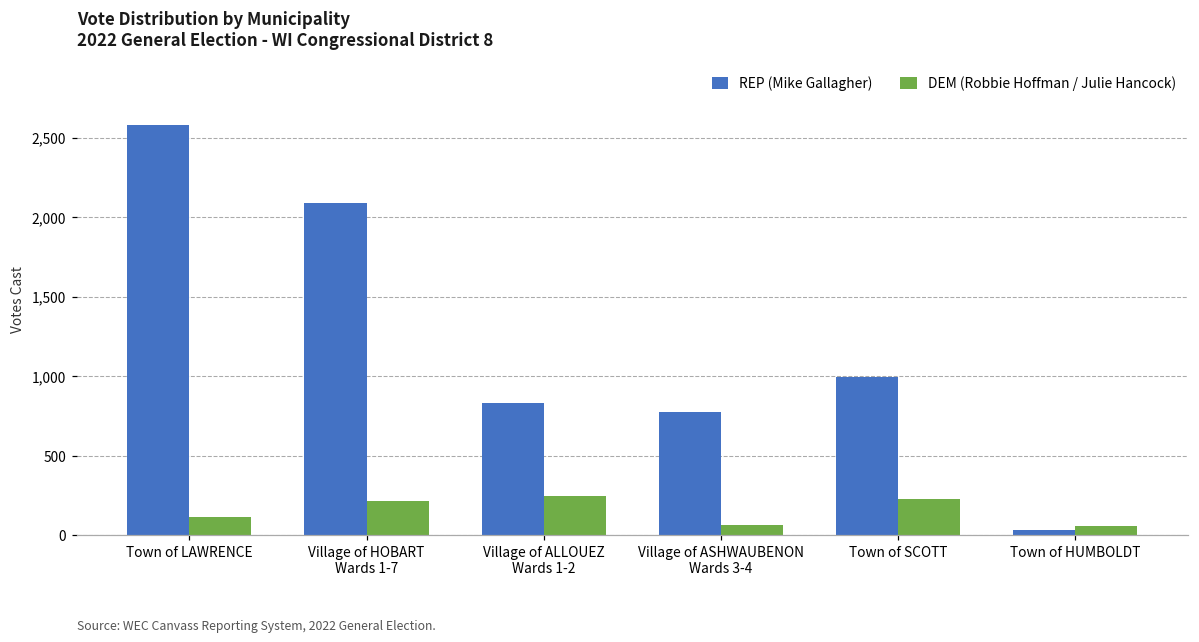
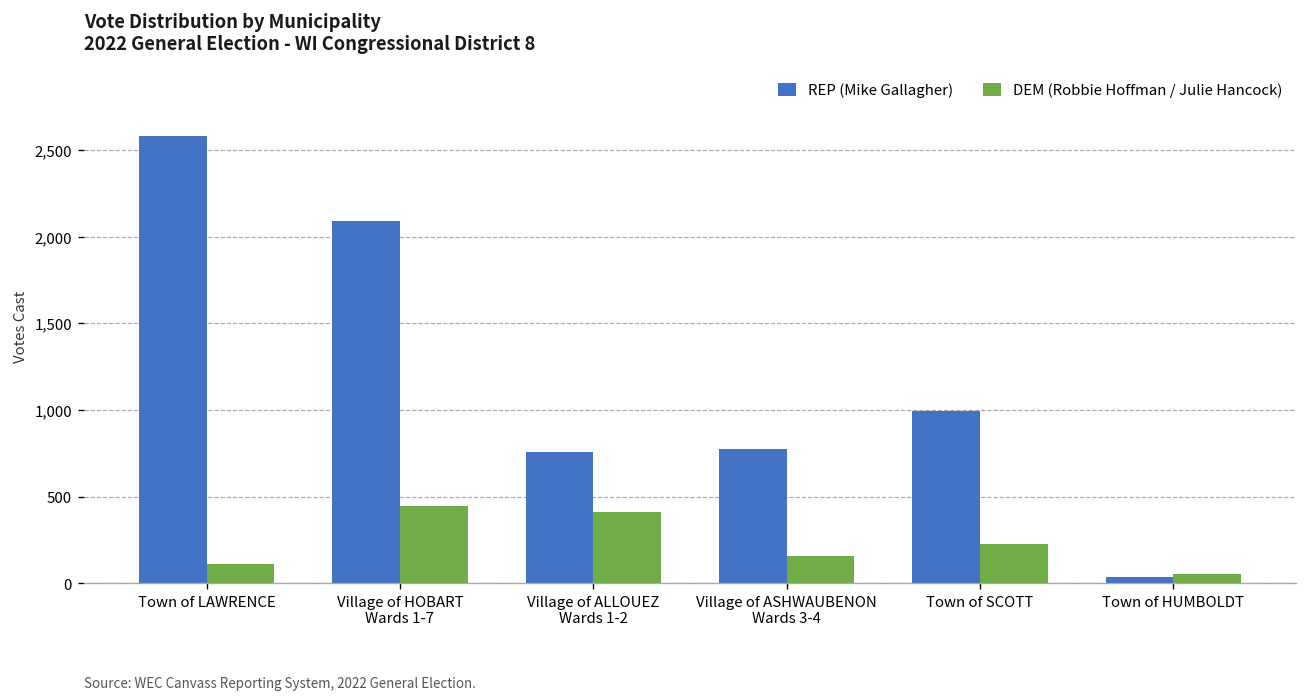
DEM (Robbie Hoffman / Julie Hancock), Village of HOBART Wards 1-7: 210 -> 450
REP (Mike Gallagher), Village of ALLOUEZ Wards 1-2: 830 -> 760
DEM (Robbie Hoffman / Julie Hancock), Village of ALLOUEZ Wards 1-2: 250 -> 410
DEM (Robbie Hoffman / Julie Hancock), Village of ASHWAUBENON Wards 3-4: 60 -> 160
